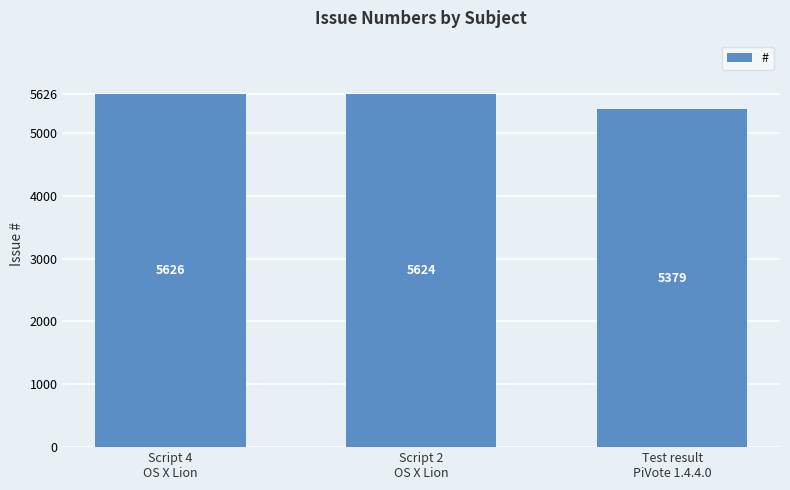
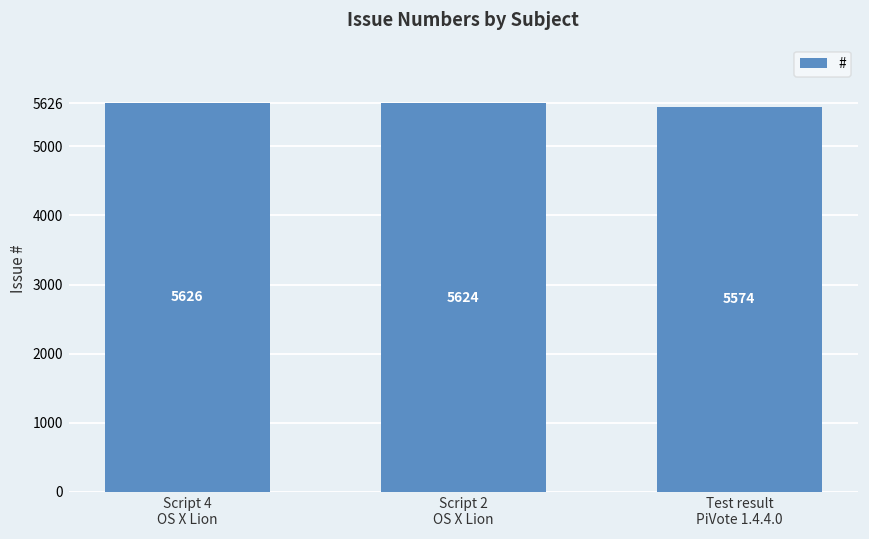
Test result PiVote 1.4.4.0: 5379 -> 5574
